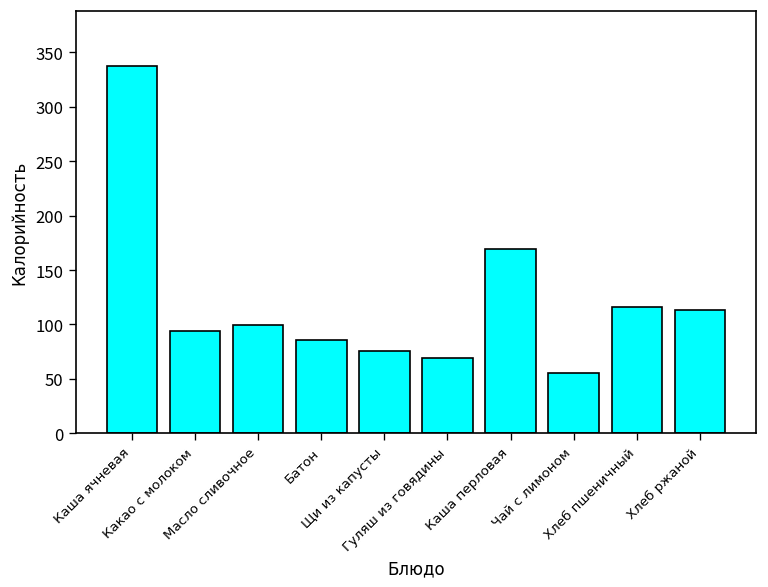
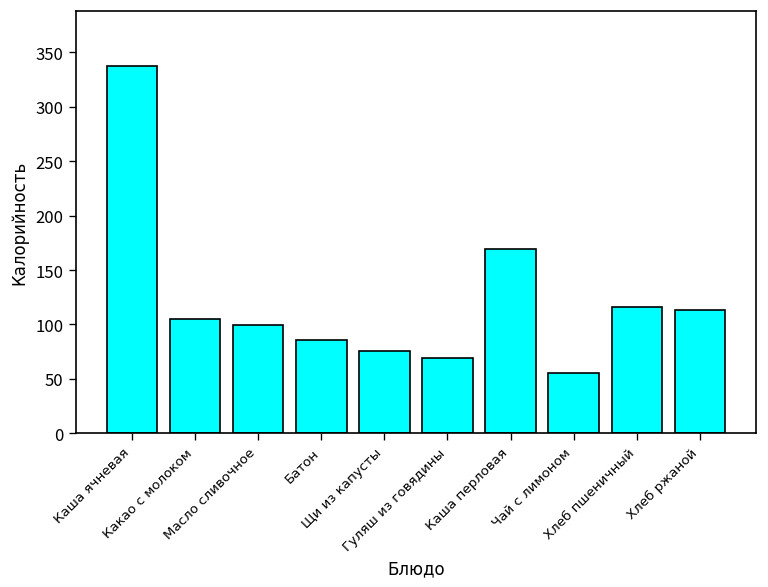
Какао с молоком: 90 -> 100
